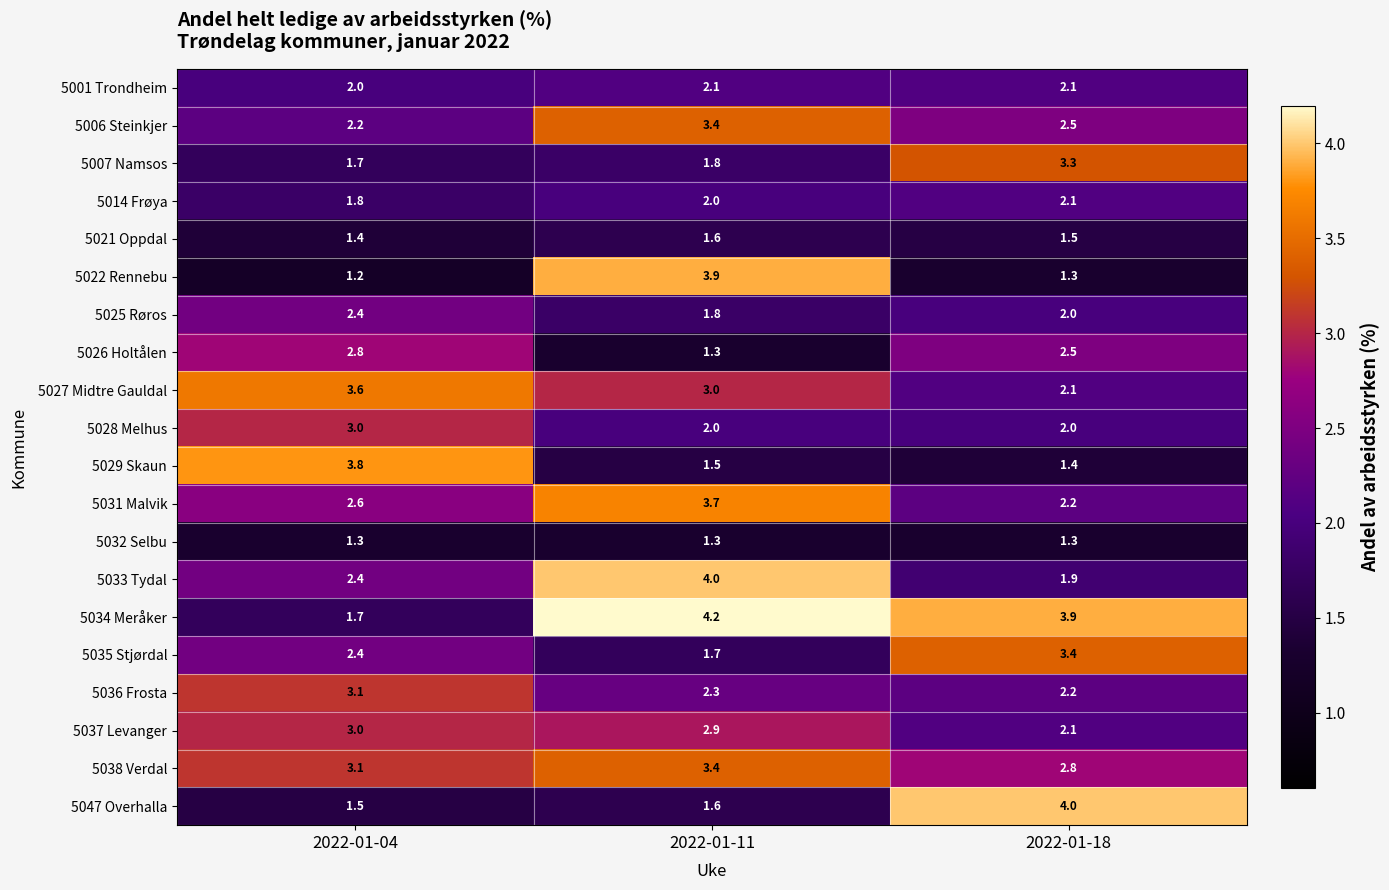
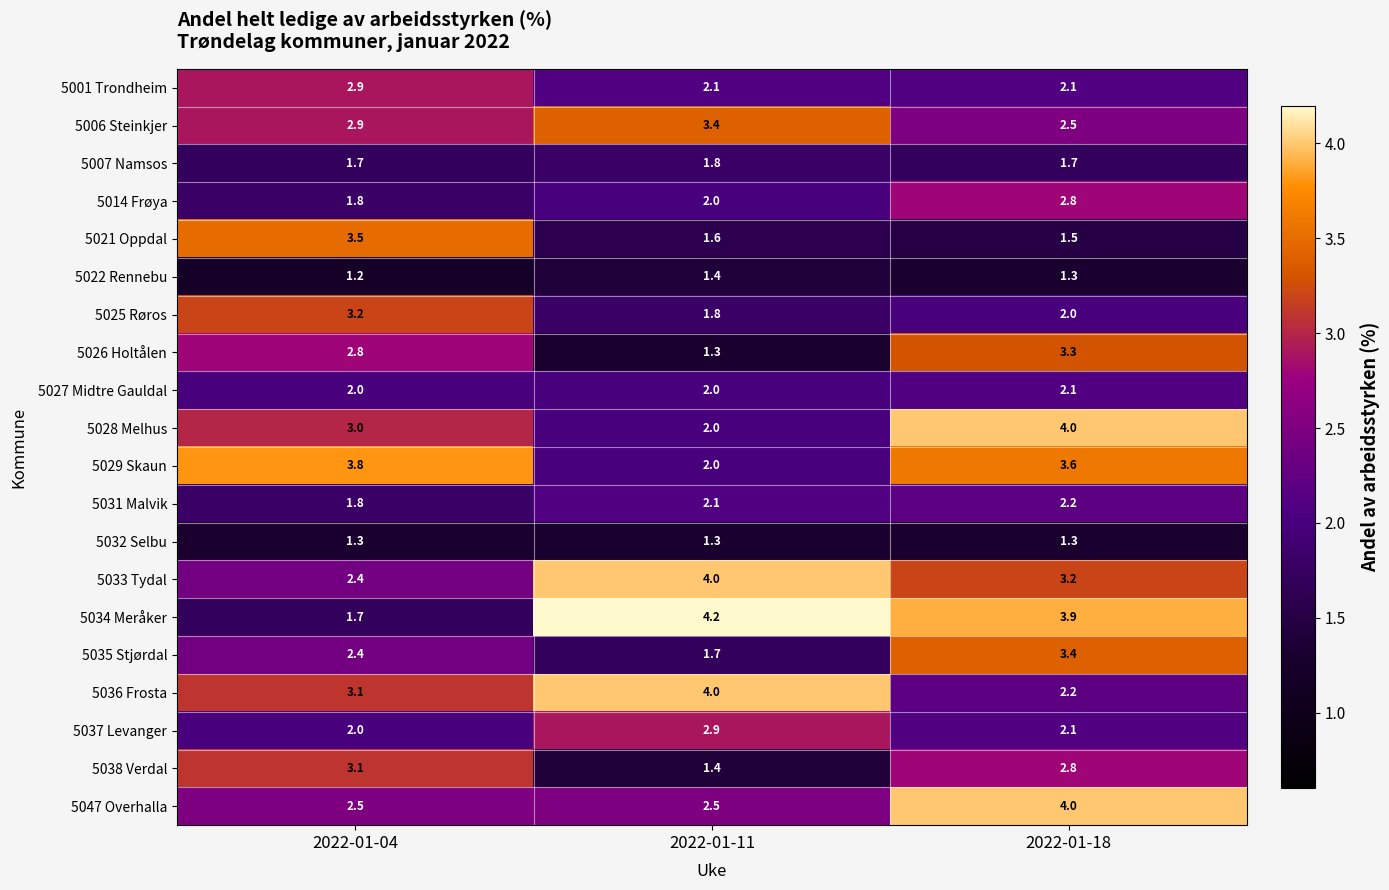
5001 Trondheim, 2022-01-04: 2.0 -> 2.9
5006 Steinkjer, 2022-01-04: 2.2 -> 2.9
5007 Namsos, 2022-01-18: 3.3 -> 1.7
5014 Frøya, 2022-01-18: 2.1 -> 2.8
5021 Oppdal, 2022-01-04: 1.4 -> 3.5
5022 Rennebu, 2022-01-11: 3.9 -> 1.4
5025 Røros, 2022-01-04: 2.4 -> 3.2
5026 Holtålen, 2022-01-18: 2.5 -> 3.3
5027 Midtre Gauldal, 2022-01-04: 3.6 -> 2.0
5027 Midtre Gauldal, 2022-01-11: 3.0 -> 2.0
5028 Melhus, 2022-01-18: 2.0 -> 4.0
5029 Skaun, 2022-01-11: 1.5 -> 2.0
5029 Skaun, 2022-01-18: 1.4 -> 3.6
5031 Malvik, 2022-01-04: 2.6 -> 1.8
5031 Malvik, 2022-01-11: 3.7 -> 2.1
5033 Tydal, 2022-01-18: 1.9 -> 3.2
5036 Frosta, 2022-01-11: 2.3 -> 4.0
5037 Levanger, 2022-01-04: 3.0 -> 2.0
5038 Verdal, 2022-01-11: 3.4 -> 1.4
5047 Overhalla, 2022-01-04: 1.5 -> 2.5
5047 Overhalla, 2022-01-11: 1.6 -> 2.5
